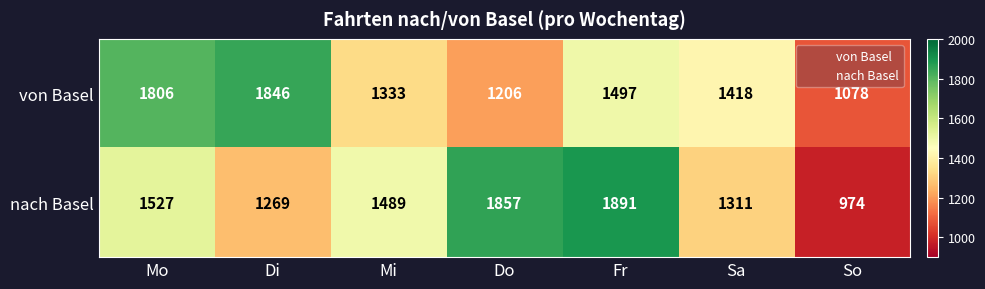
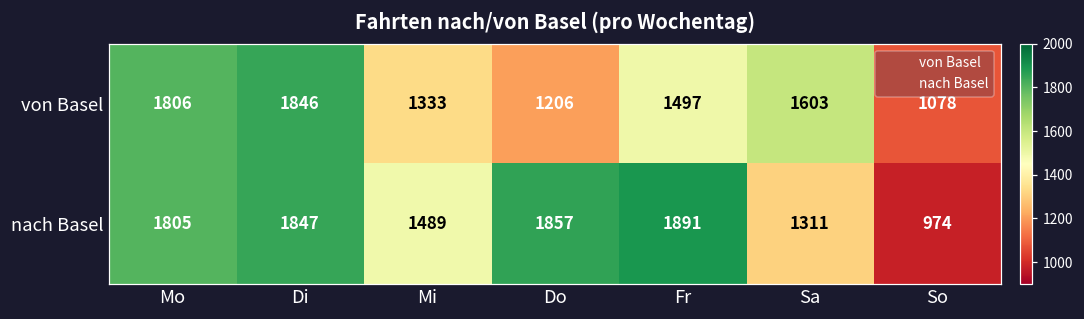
von Basel, Sa: 1418 -> 1603
nach Basel, Mo: 1527 -> 1805
nach Basel, Di: 1269 -> 1847
